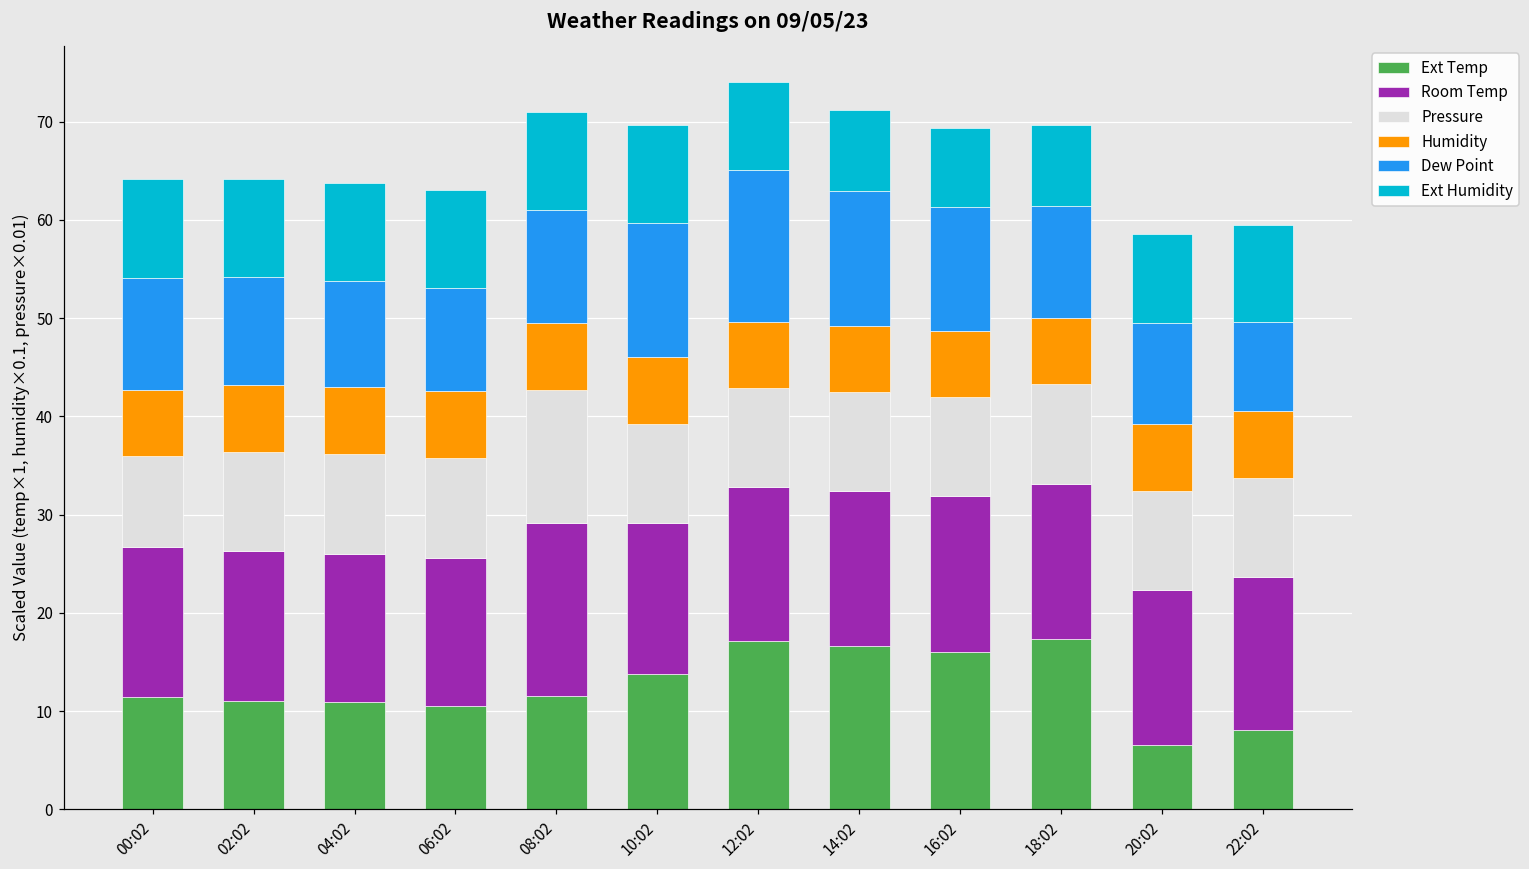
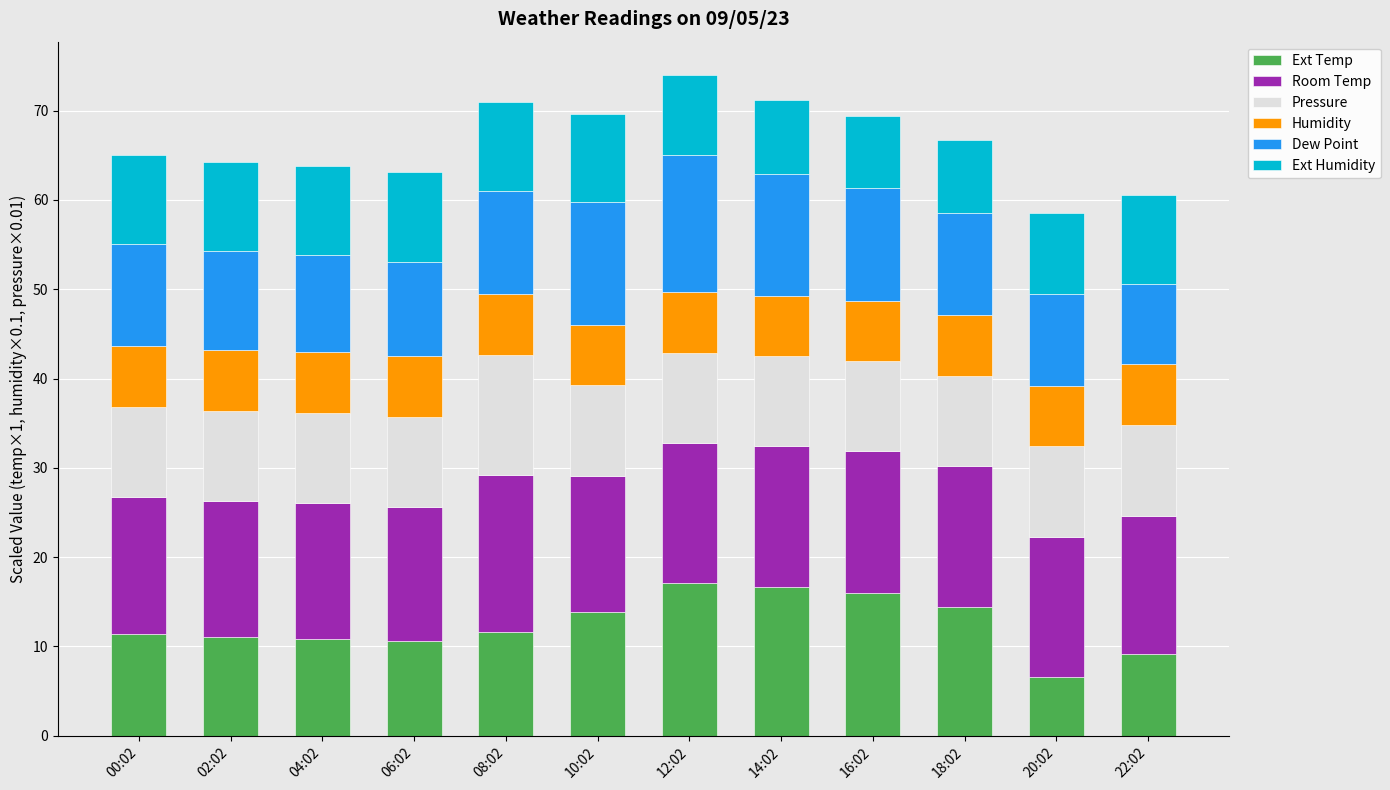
Pressure, 00:02: 9 -> 10
Ext Temp, 18:02: 17 -> 14
Ext Temp, 22:02: 8 -> 9
